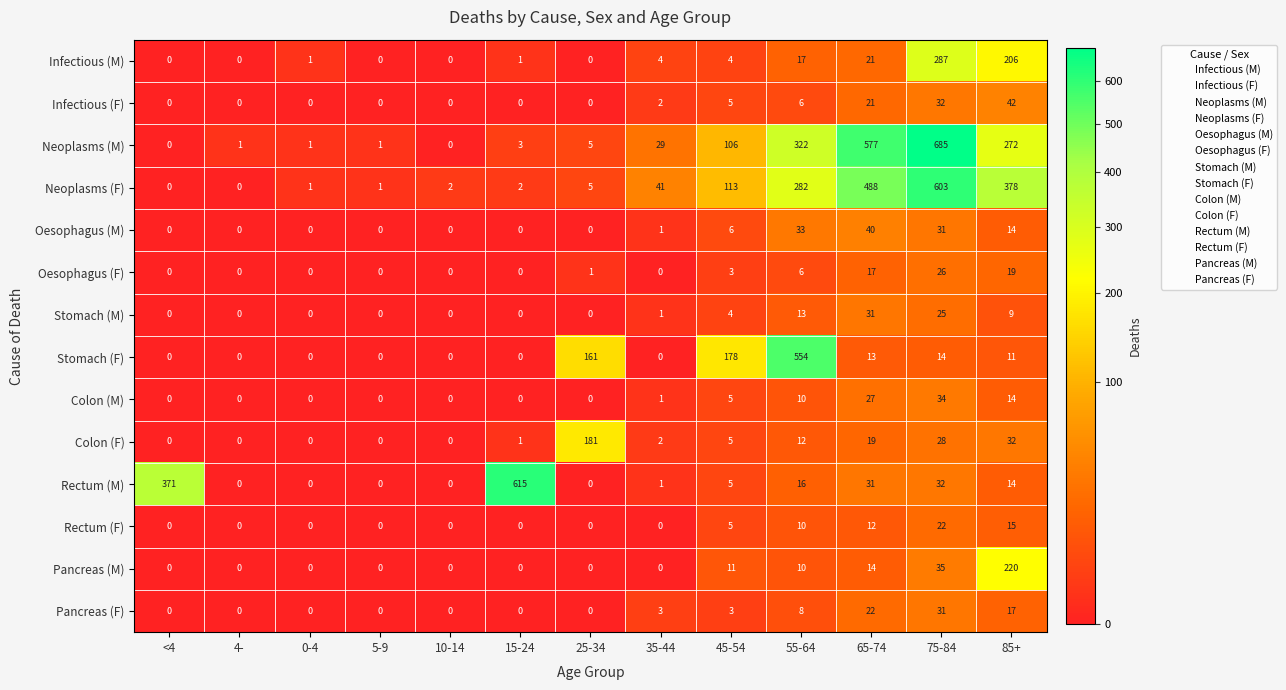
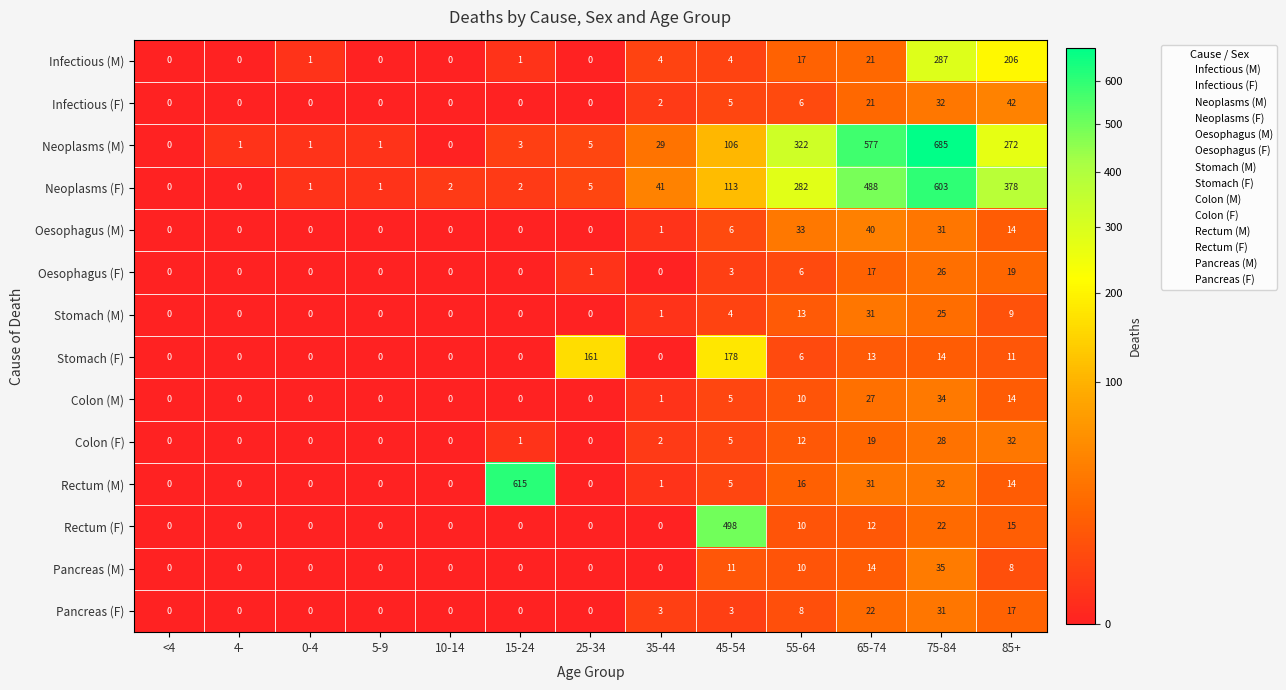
Stomach (F), 55-64: 554 -> 6
Colon (F), 25-34: 181 -> 0
Rectum (M), <4: 371 -> 0
Rectum (F), 45-54: 5 -> 498
Pancreas (M), 85+: 220 -> 8
